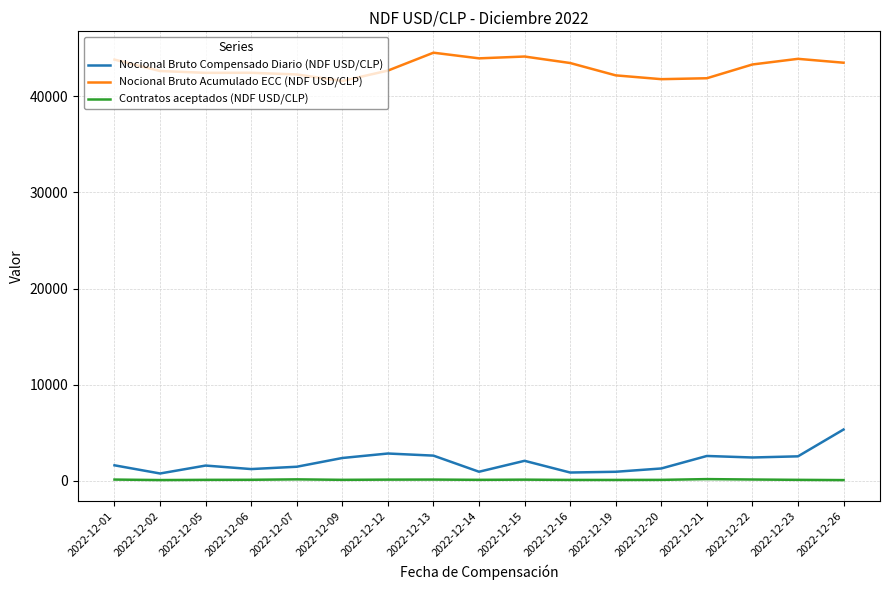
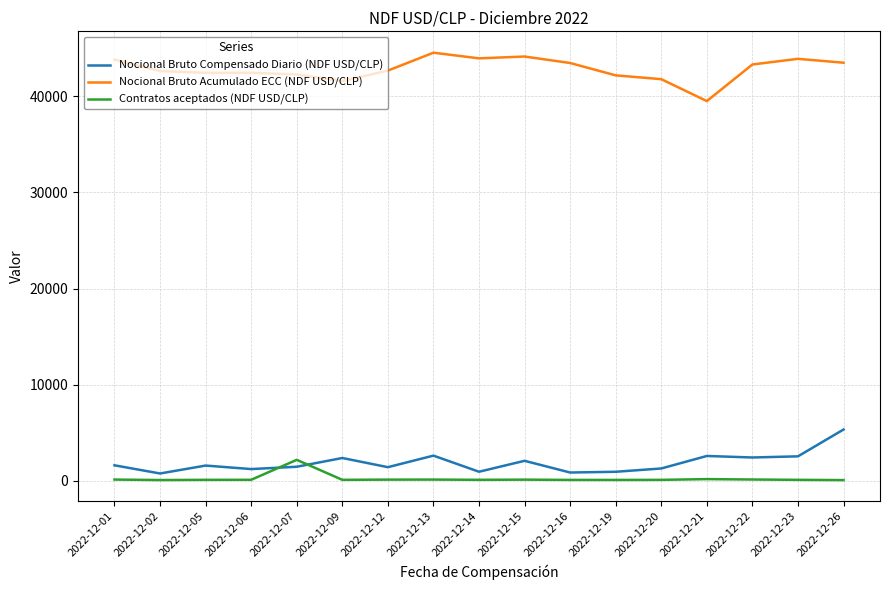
Contratos aceptados (NDF USD/CLP), 2022-12-07: 0 -> 2000
Nocional Bruto Compensado Diario (NDF USD/CLP), 2022-12-12: 3000 -> 1000
Nocional Bruto Acumulado ECC (NDF USD/CLP), 2022-12-21: 42000 -> 40000
